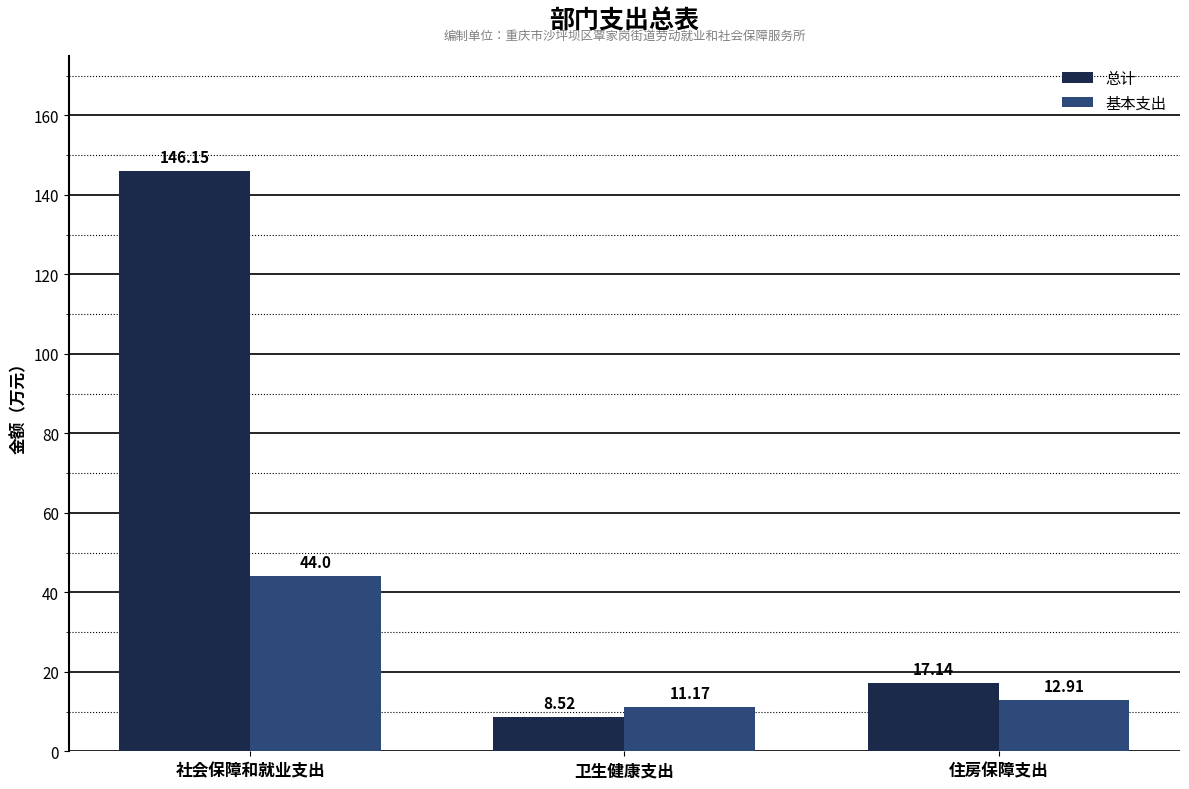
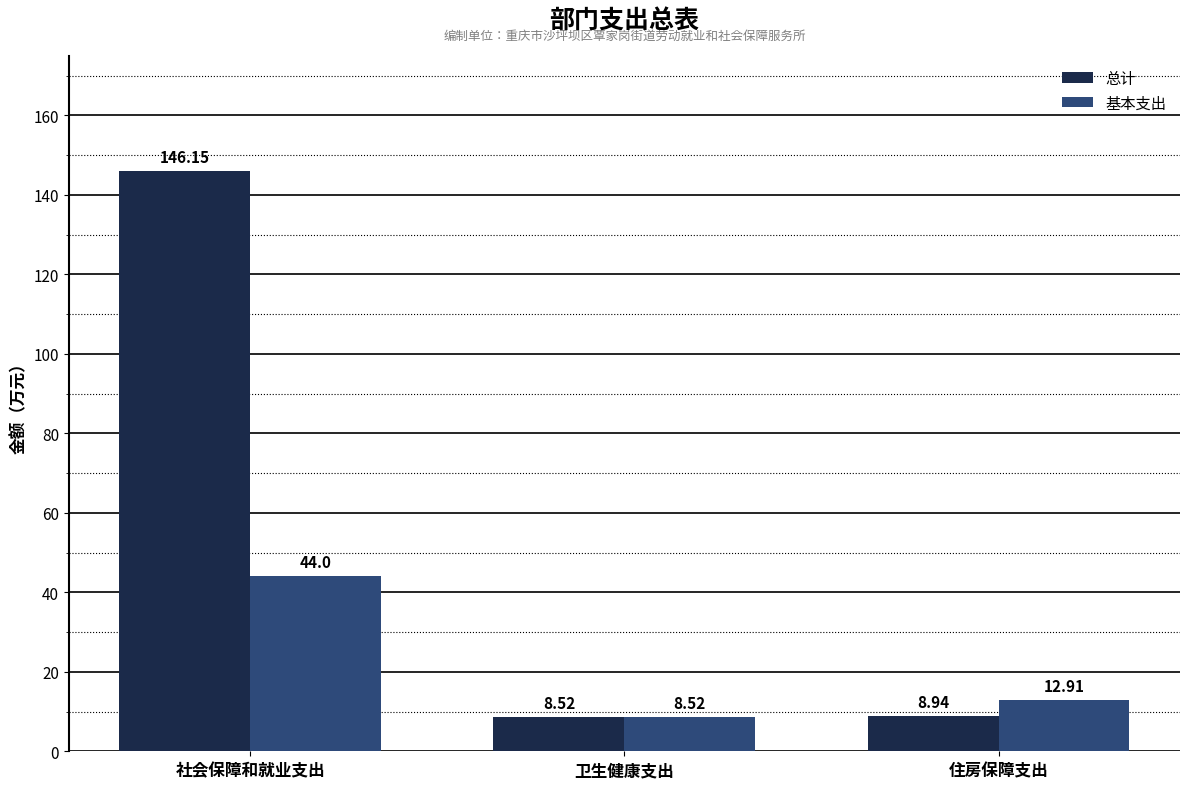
基本支出, 卫生健康支出: 11.17 -> 8.52
总计, 住房保障支出: 17.14 -> 8.94
